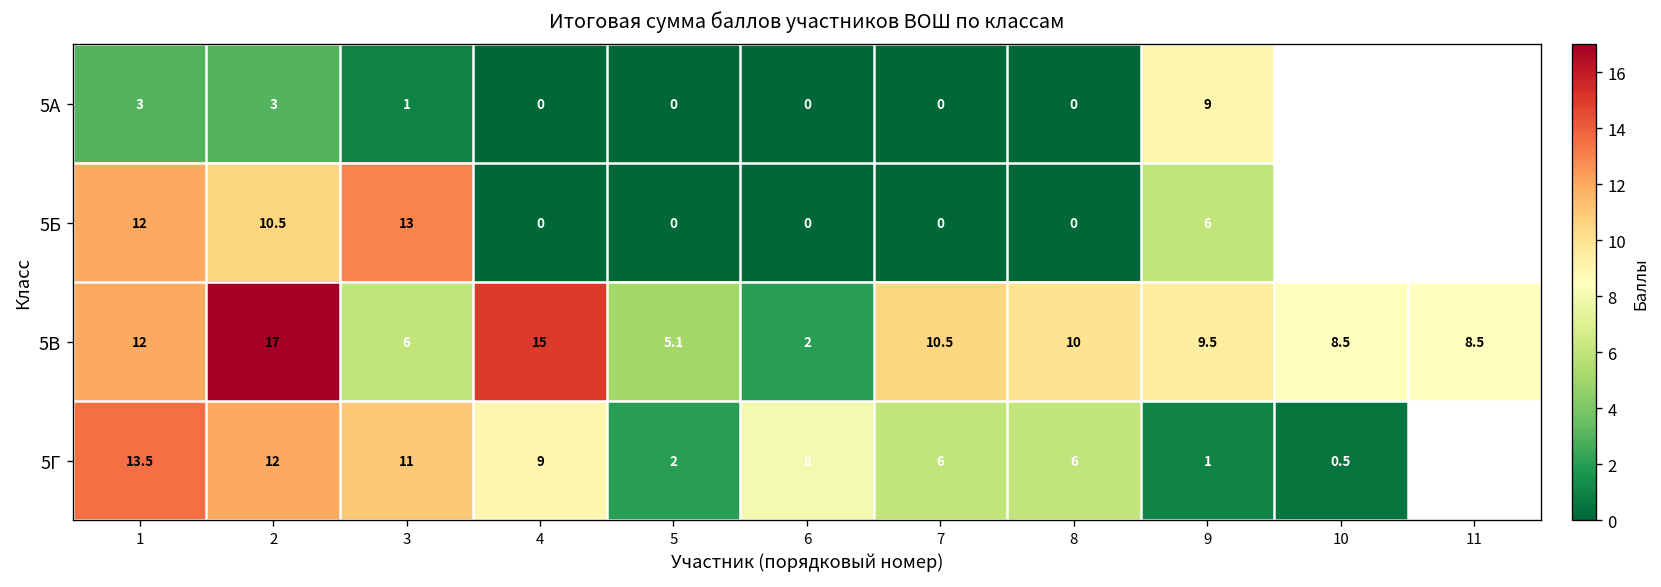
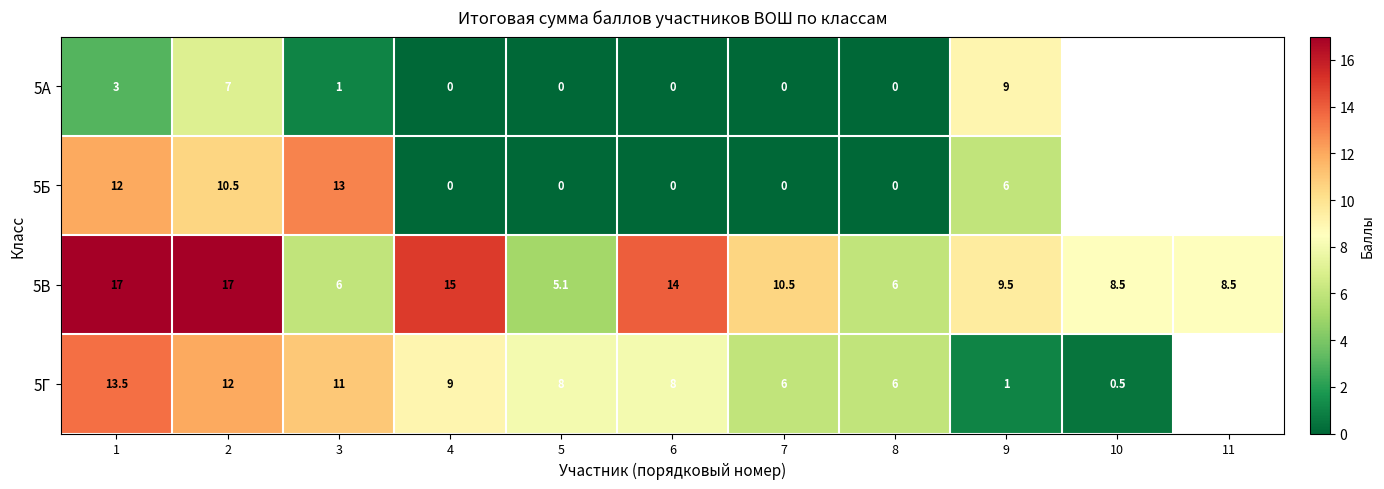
5А, 2: 3 -> 7
5В, 1: 12 -> 17
5В, 6: 2 -> 14
5В, 8: 10 -> 6
5Г, 5: 2 -> 8
